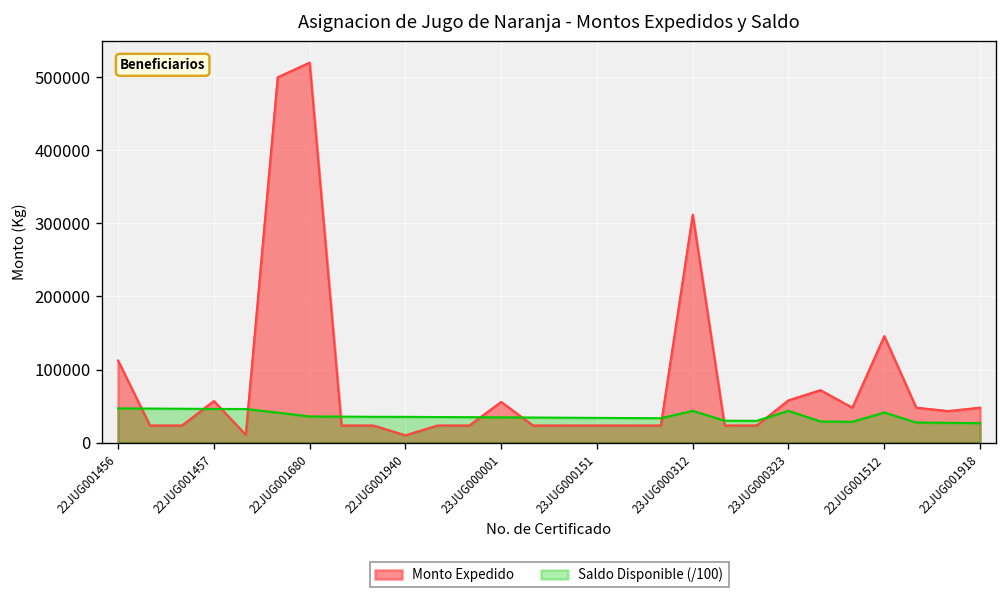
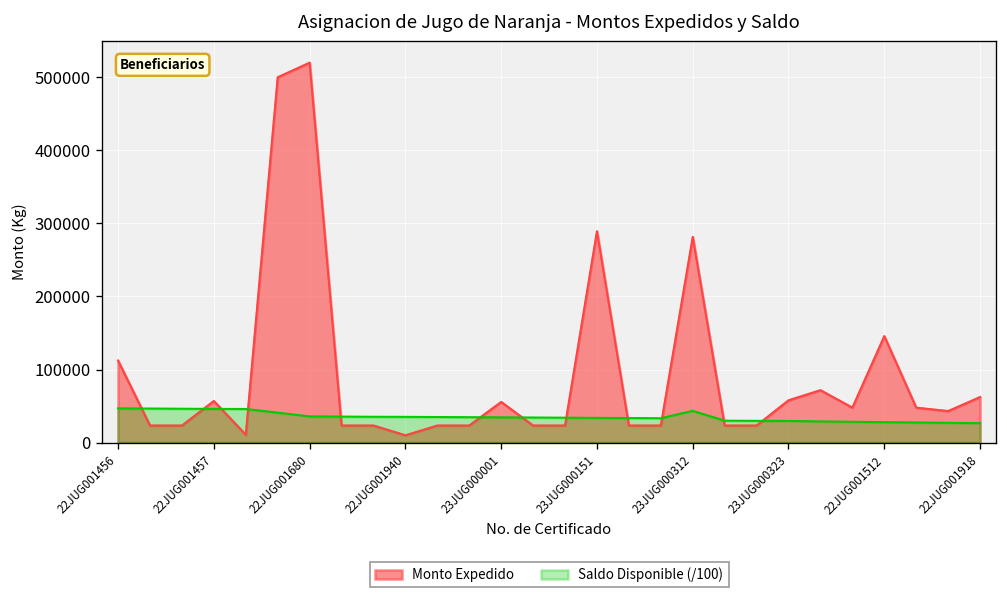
Monto Expedido, 23JUG000151: 20000 -> 290000
Monto Expedido, 23JUG000312: 310000 -> 280000
Saldo Disponible (/100), 23JUG000323: 40000 -> 30000
Saldo Disponible (/100), 22JUG001512: 40000 -> 30000
Monto Expedido, 22JUG001918: 50000 -> 60000
